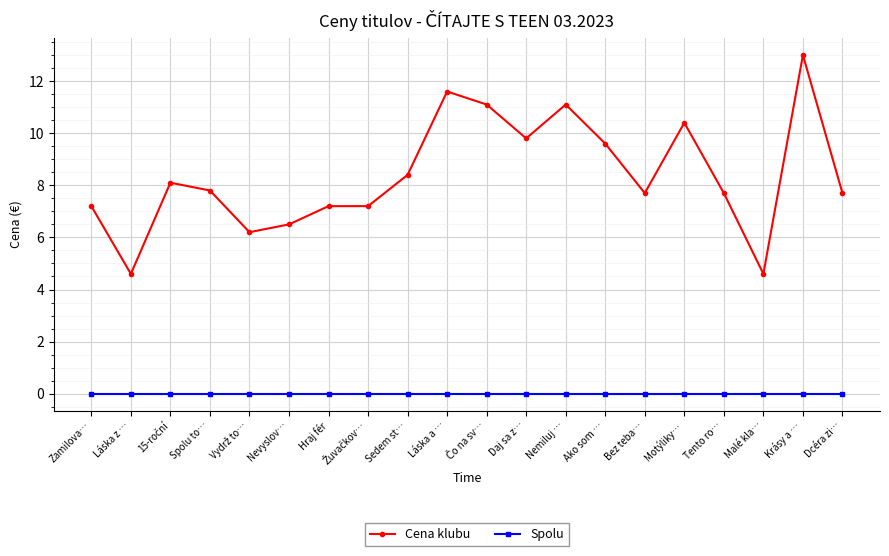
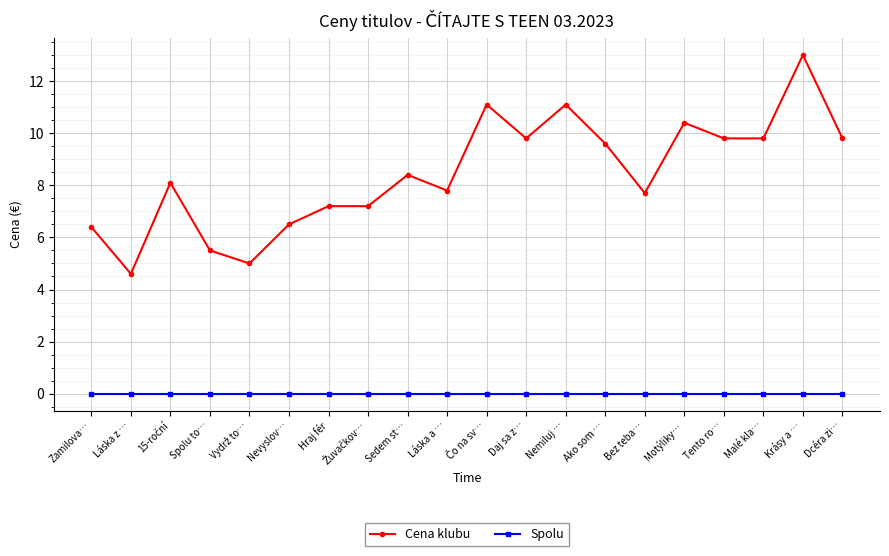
Cena klubu, Zamilova…: 7.2 -> 6.4
Cena klubu, Spolu to…: 7.8 -> 5.5
Cena klubu, Vydrž to…: 6.2 -> 5.0
Cena klubu, Láska a …: 11.6 -> 7.8
Cena klubu, Tento ro…: 7.7 -> 9.8
Cena klubu, Malé kla…: 4.6 -> 9.8
Cena klubu, Dcéra zi…: 7.7 -> 9.8
